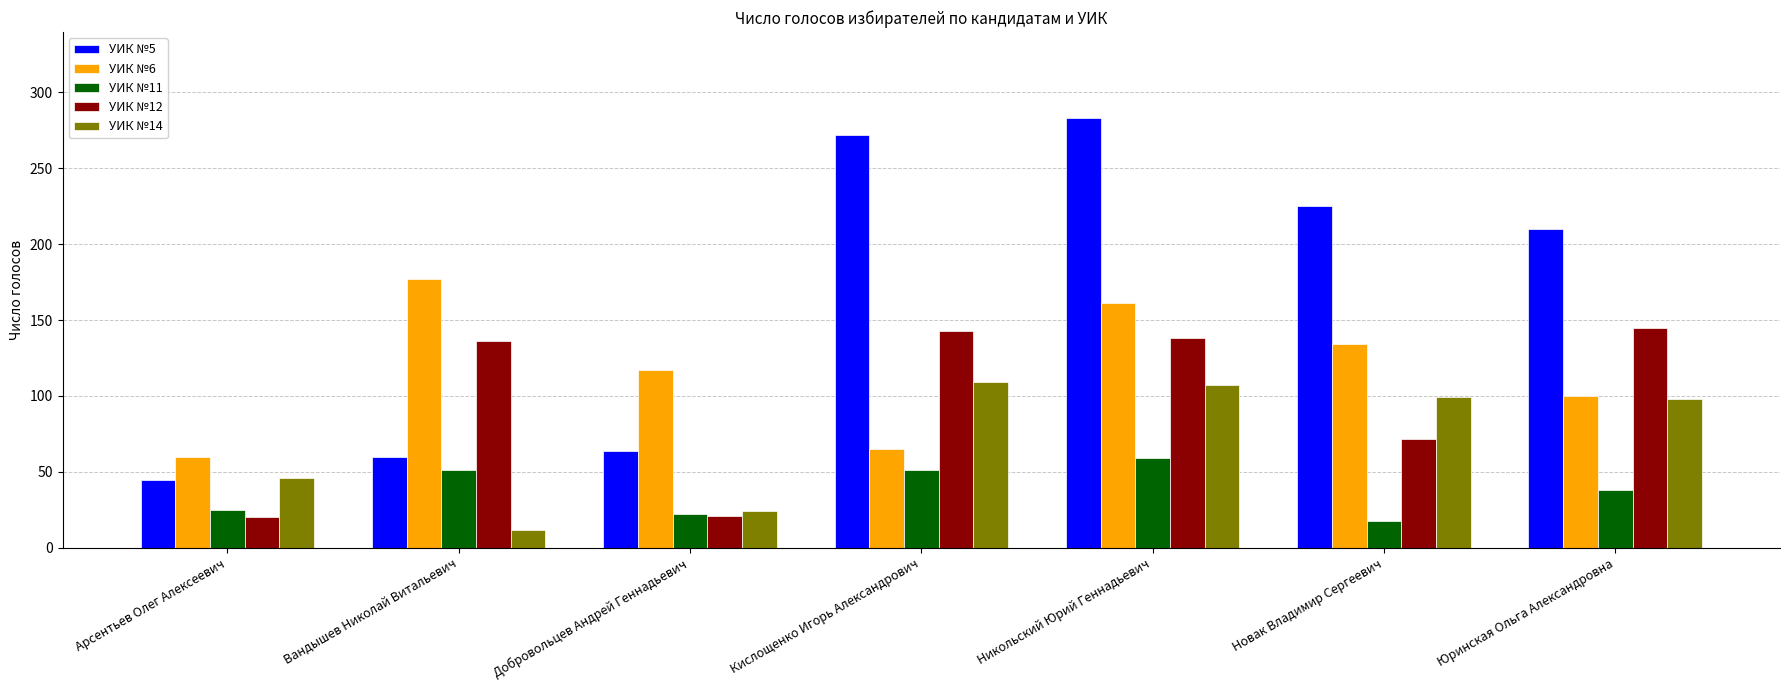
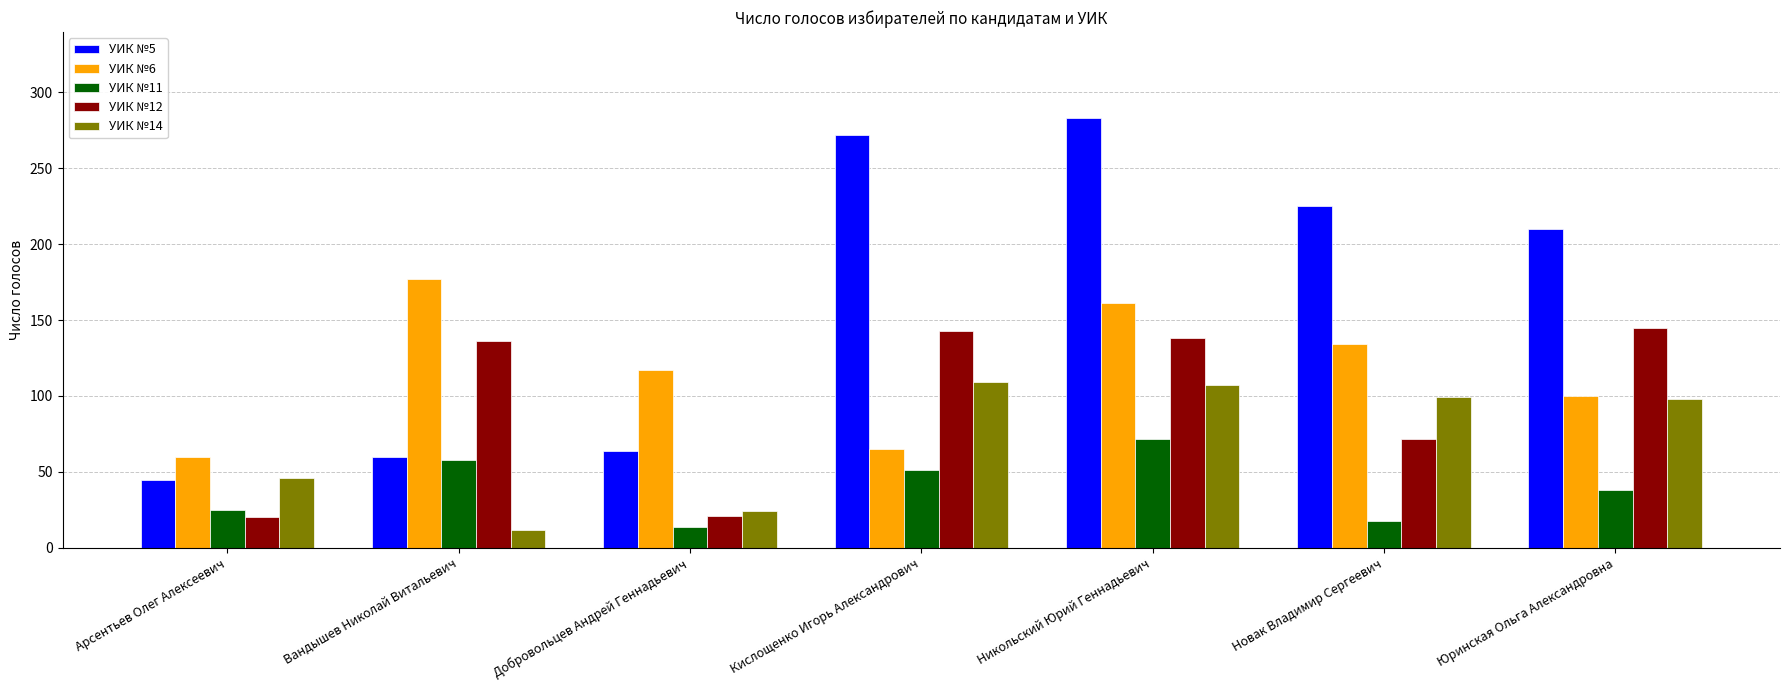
УИК №11, Вандышев Николай Витальевич: 51 -> 58
УИК №11, Добровольцев Андрей Геннадьевич: 22 -> 14
УИК №11, Никольский Юрий Геннадьевич: 59 -> 72
